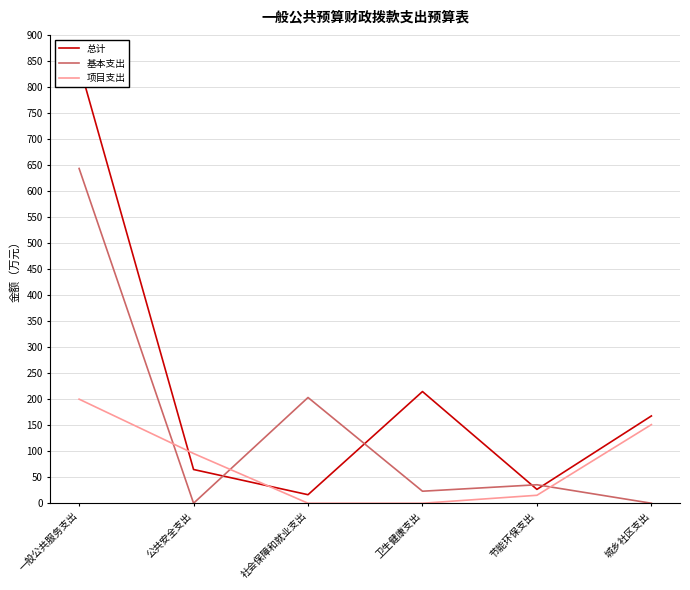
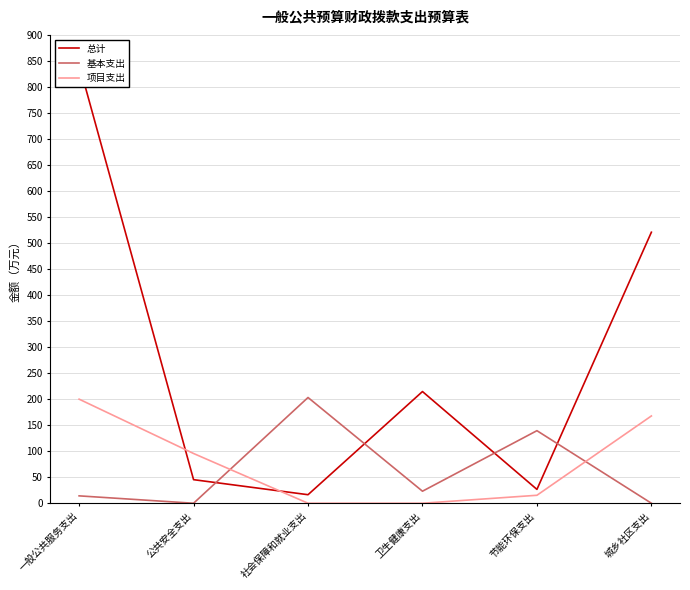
基本支出, 一般公共服务支出: 640 -> 10
总计, 公共安全支出: 60 -> 50
基本支出, 节能环保支出: 40 -> 140
总计, 城乡社区支出: 170 -> 520
项目支出, 城乡社区支出: 150 -> 170
